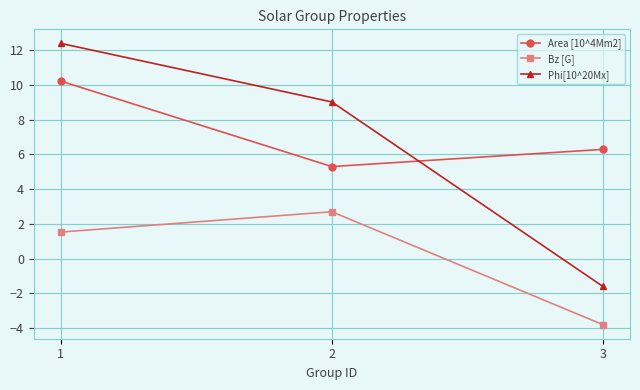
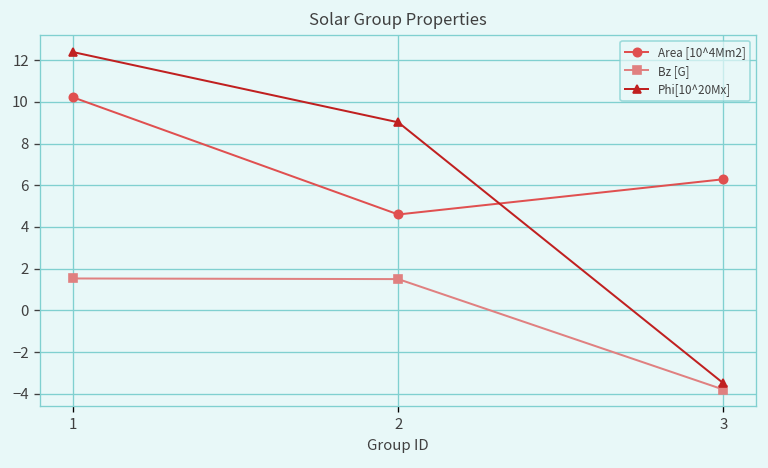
Area [10^4Mm2], 2: 5.3 -> 4.6
Bz [G], 2: 2.7 -> 1.5
Phi[10^20Mx], 3: -1.6 -> -3.5
